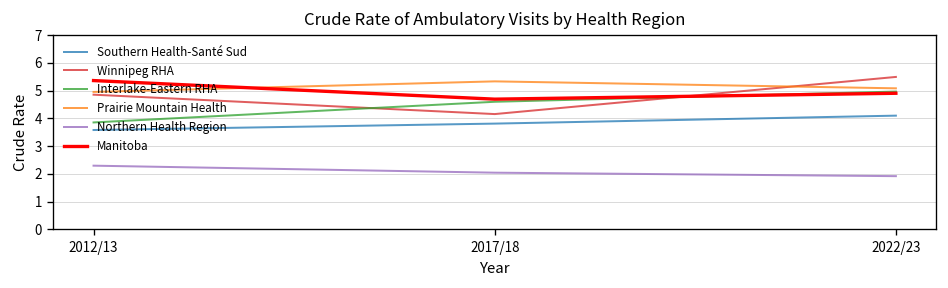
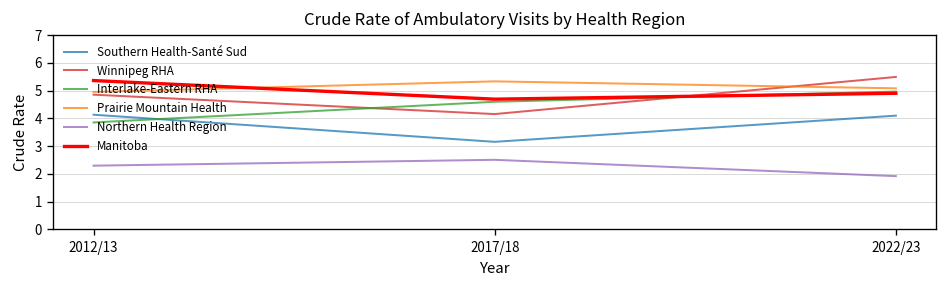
Southern Health-Santé Sud, 2012/13: 3.6 -> 4.1
Southern Health-Santé Sud, 2017/18: 3.8 -> 3.2
Northern Health Region, 2017/18: 2.0 -> 2.5
